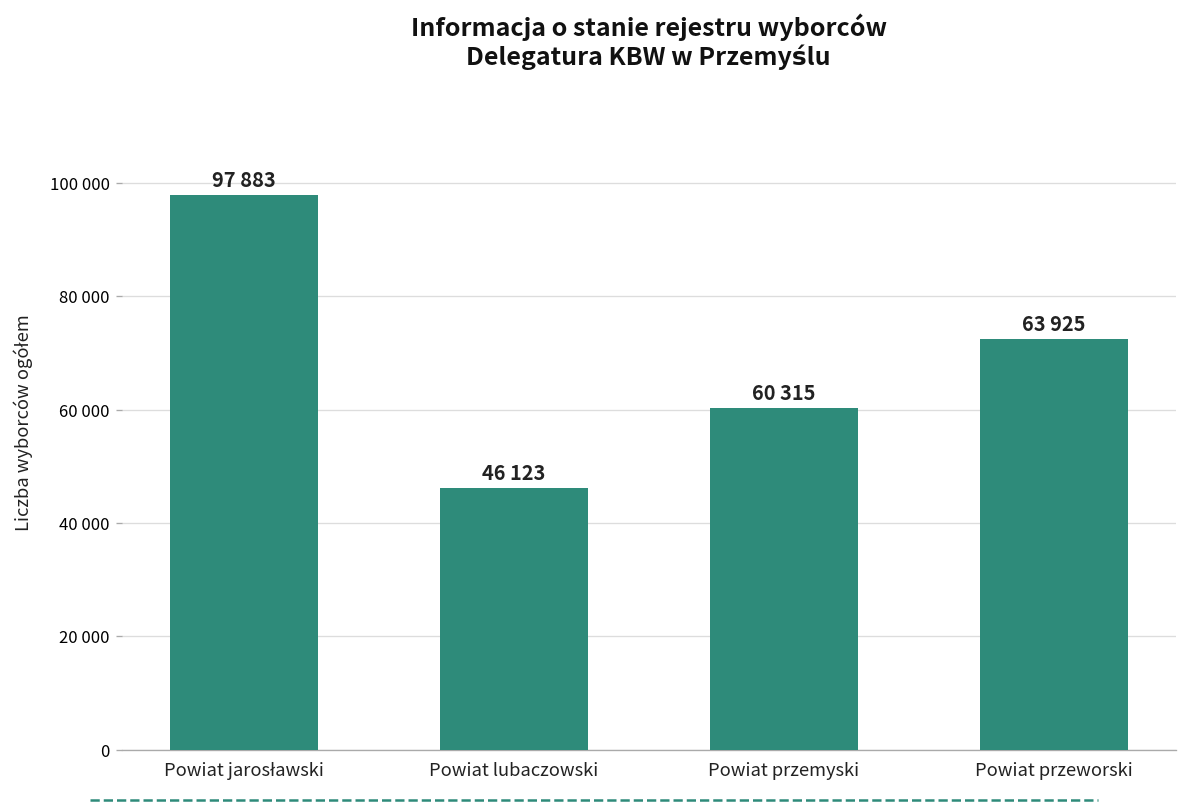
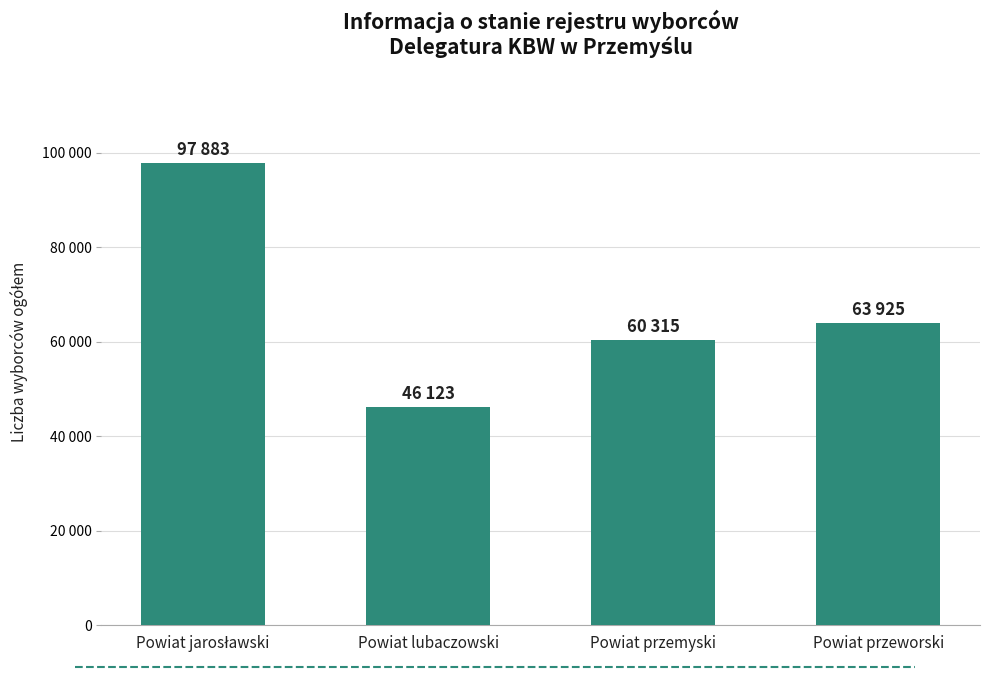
Powiat przeworski: 73000 -> 64000
